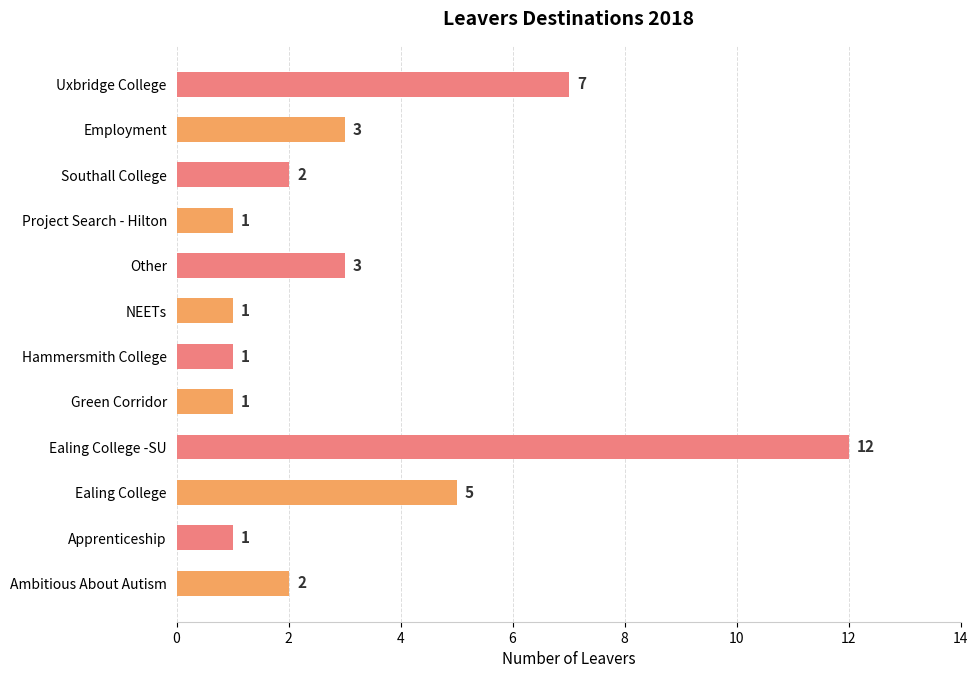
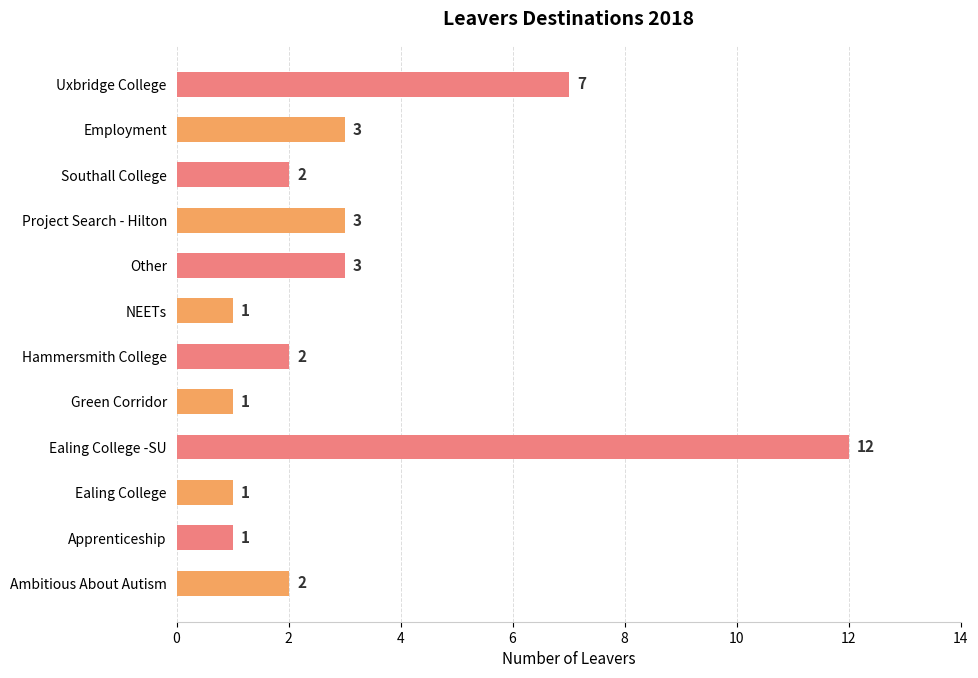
Project Search - Hilton: 1 -> 3
Hammersmith College: 1 -> 2
Ealing College: 5 -> 1
